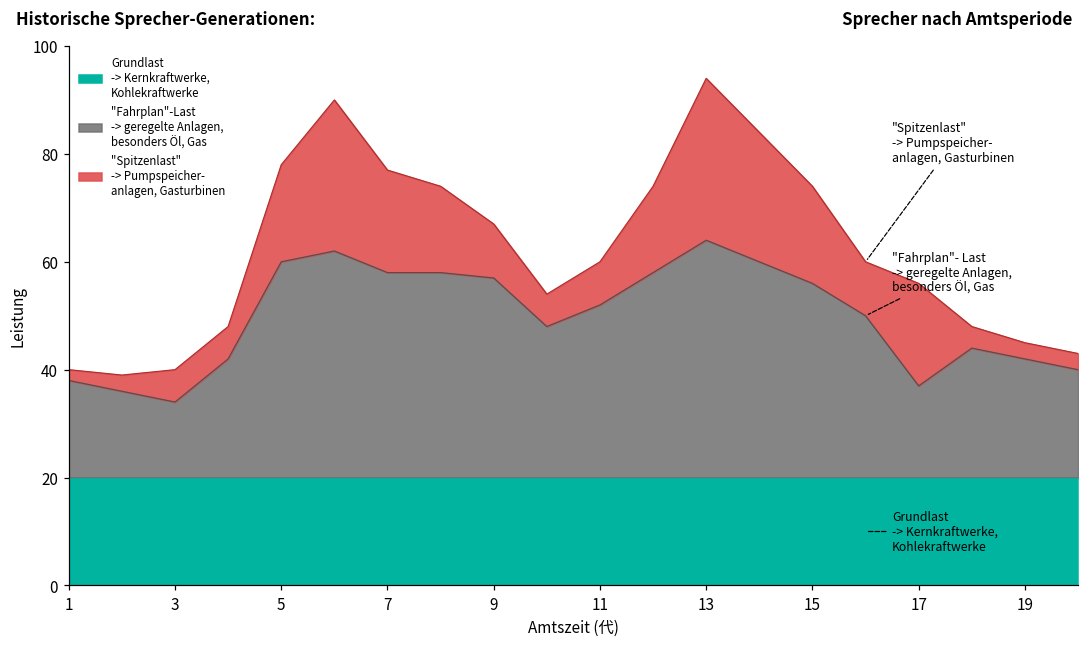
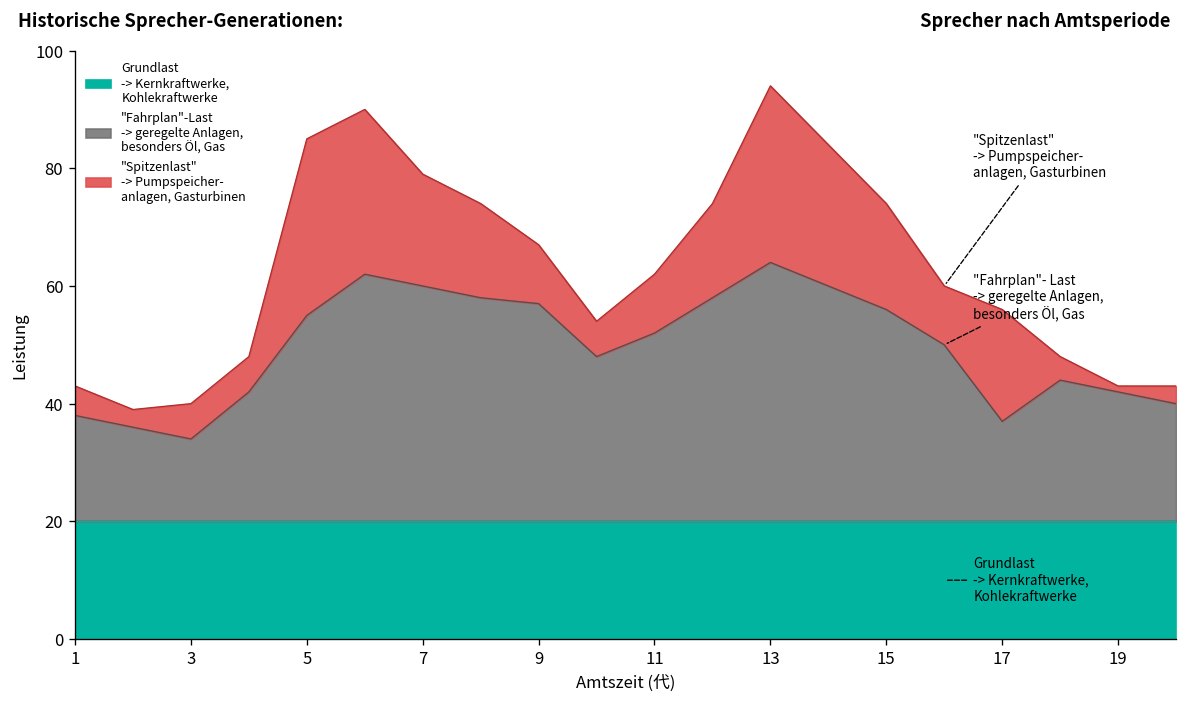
"Spitzenlast" -> Pumpspeicher- anlagen, Gasturbinen, 1: 2 -> 5
"Fahrplan"-Last -> geregelte Anlagen, besonders Öl, Gas, 5: 60 -> 55
"Spitzenlast" -> Pumpspeicher- anlagen, Gasturbinen, 5: 18 -> 30
"Fahrplan"-Last -> geregelte Anlagen, besonders Öl, Gas, 7: 58 -> 60
"Spitzenlast" -> Pumpspeicher- anlagen, Gasturbinen, 11: 8 -> 10
"Spitzenlast" -> Pumpspeicher- anlagen, Gasturbinen, 19: 3 -> 1
